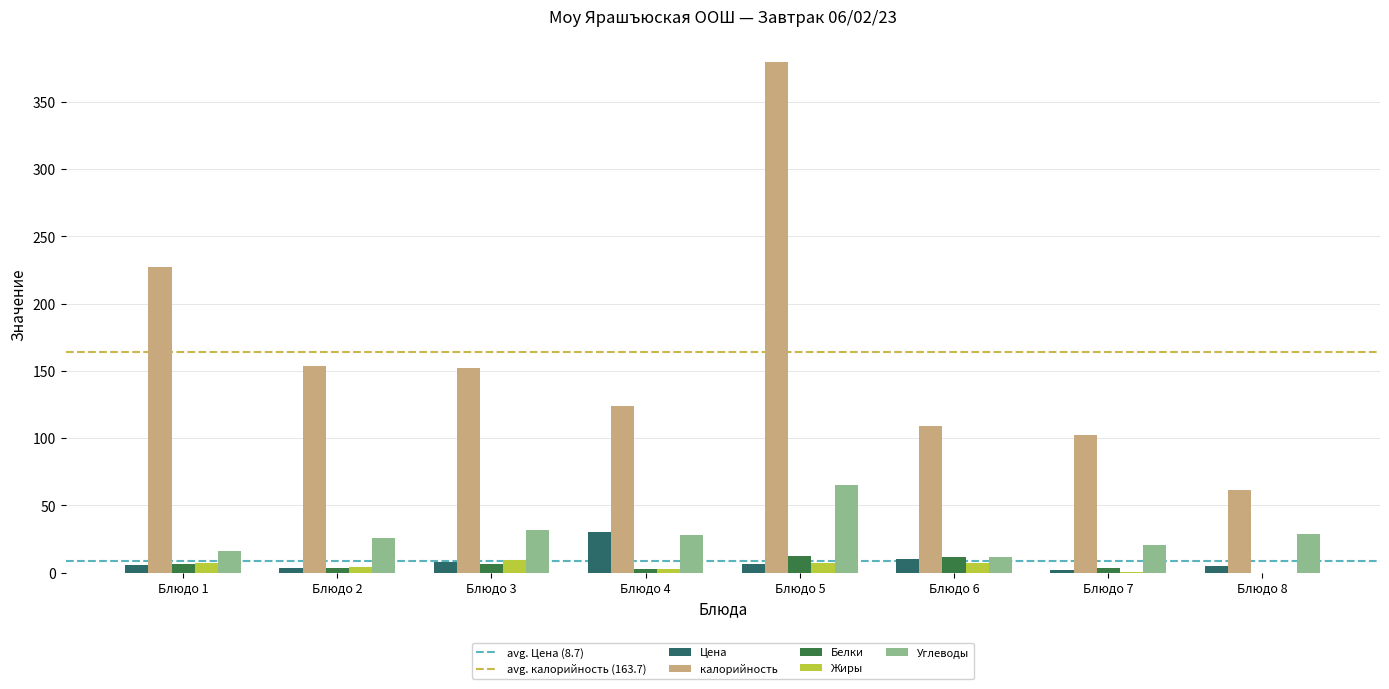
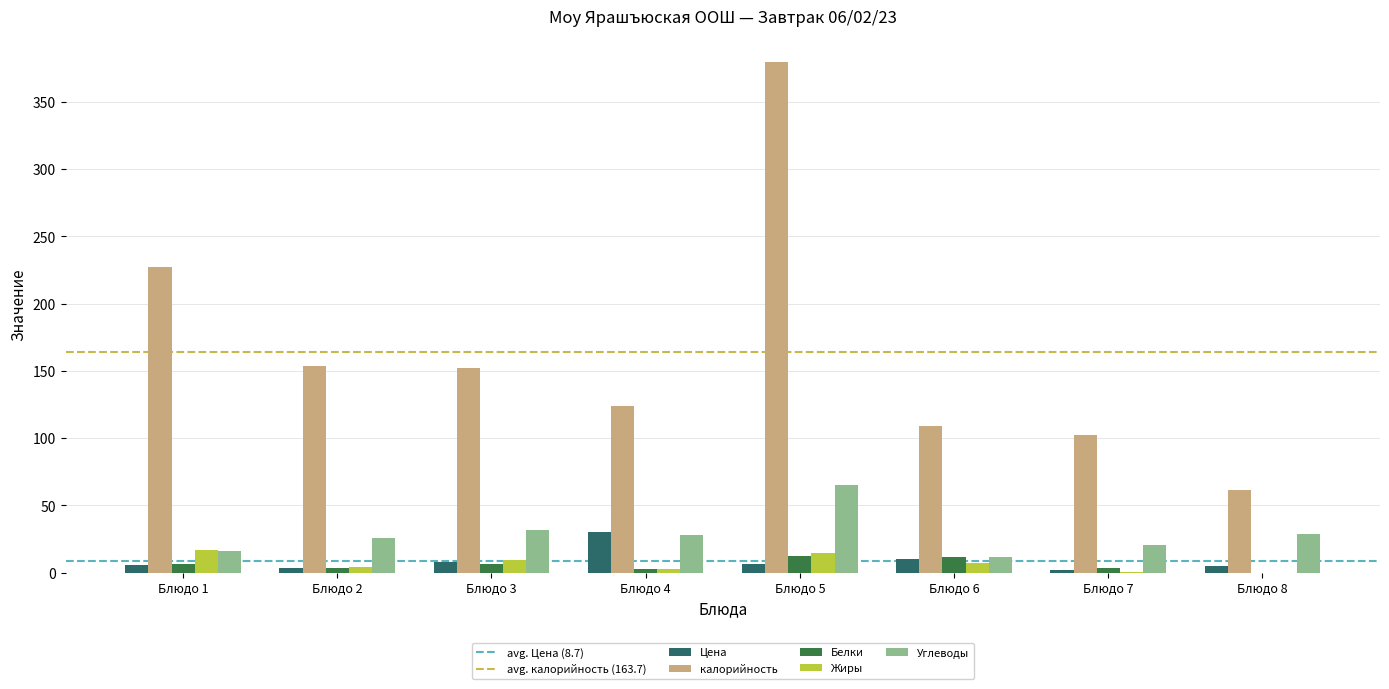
Жиры, Блюдо 1: 7 -> 17
Жиры, Блюдо 5: 7 -> 14
